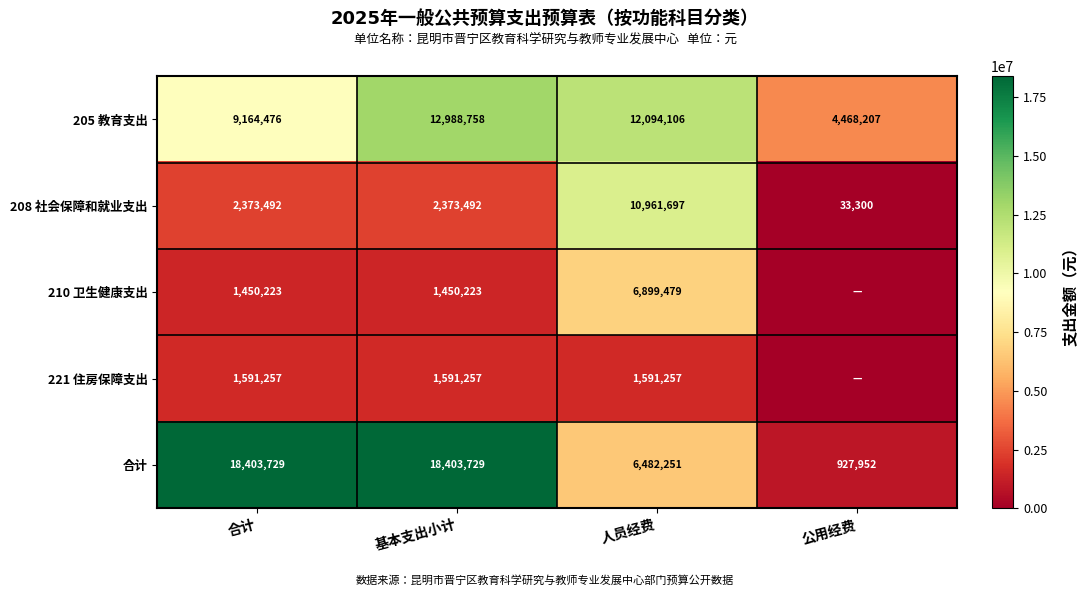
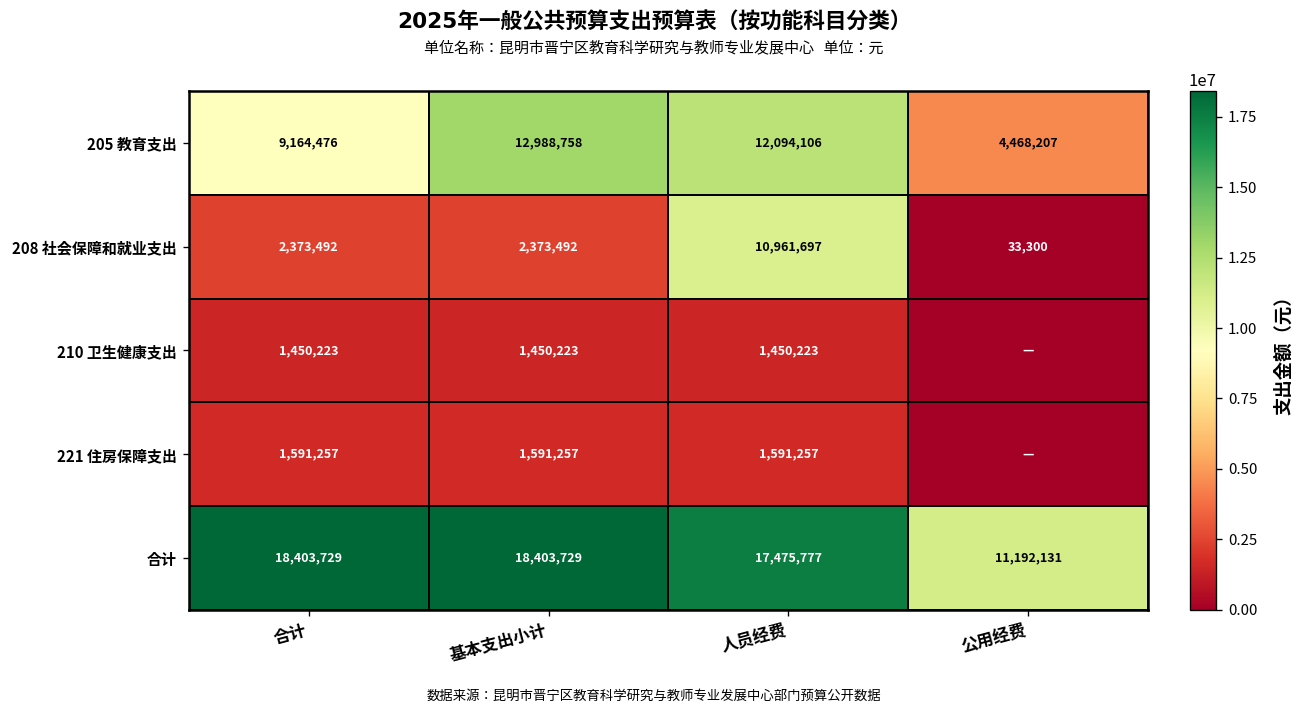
210 卫生健康支出, 人员经费: 6,899,479 -> 1,450,223
合计, 人员经费: 6,482,251 -> 17,475,777
合计, 公用经费: 927,952 -> 11,192,131
